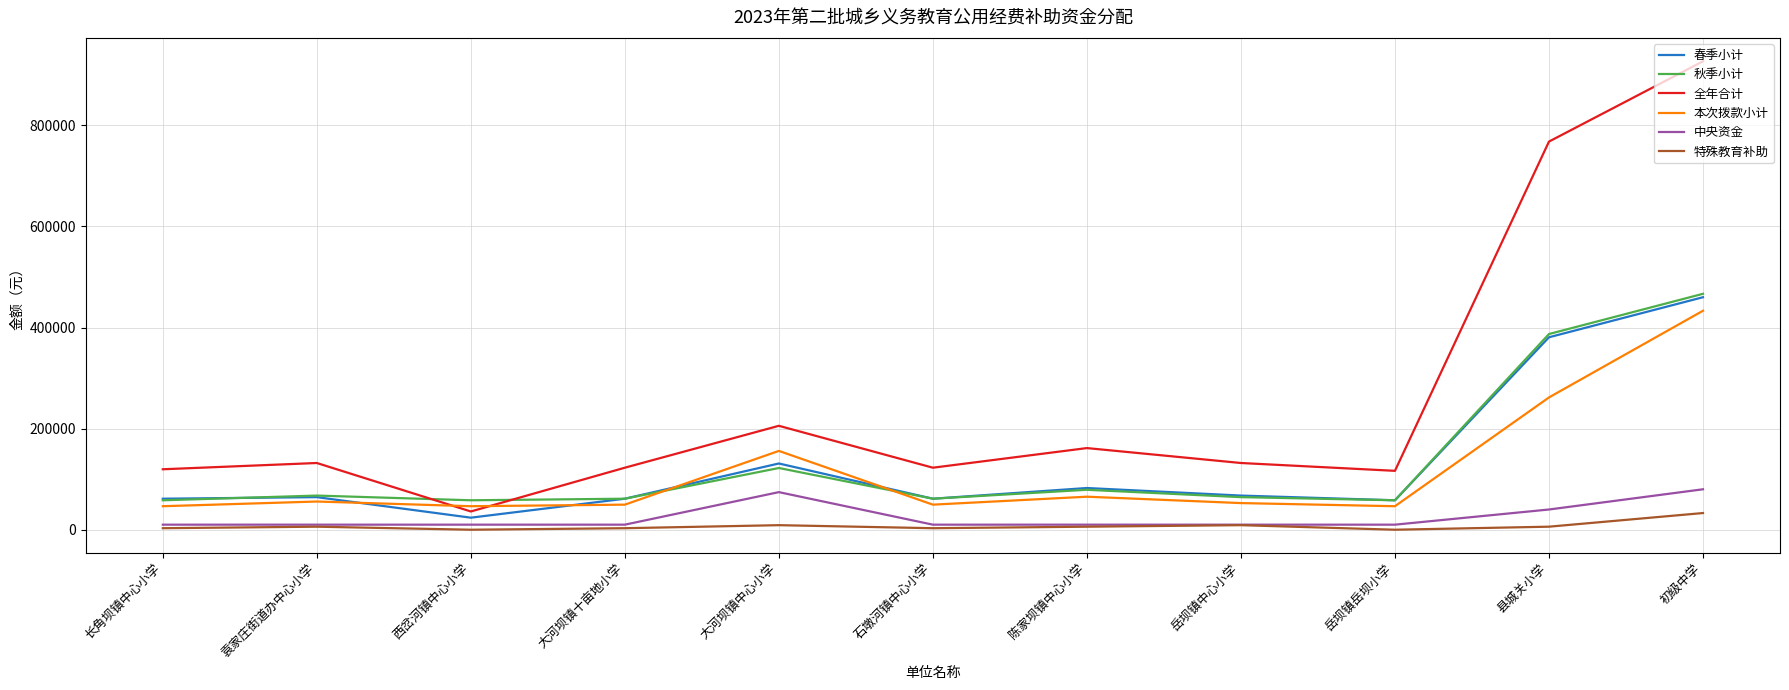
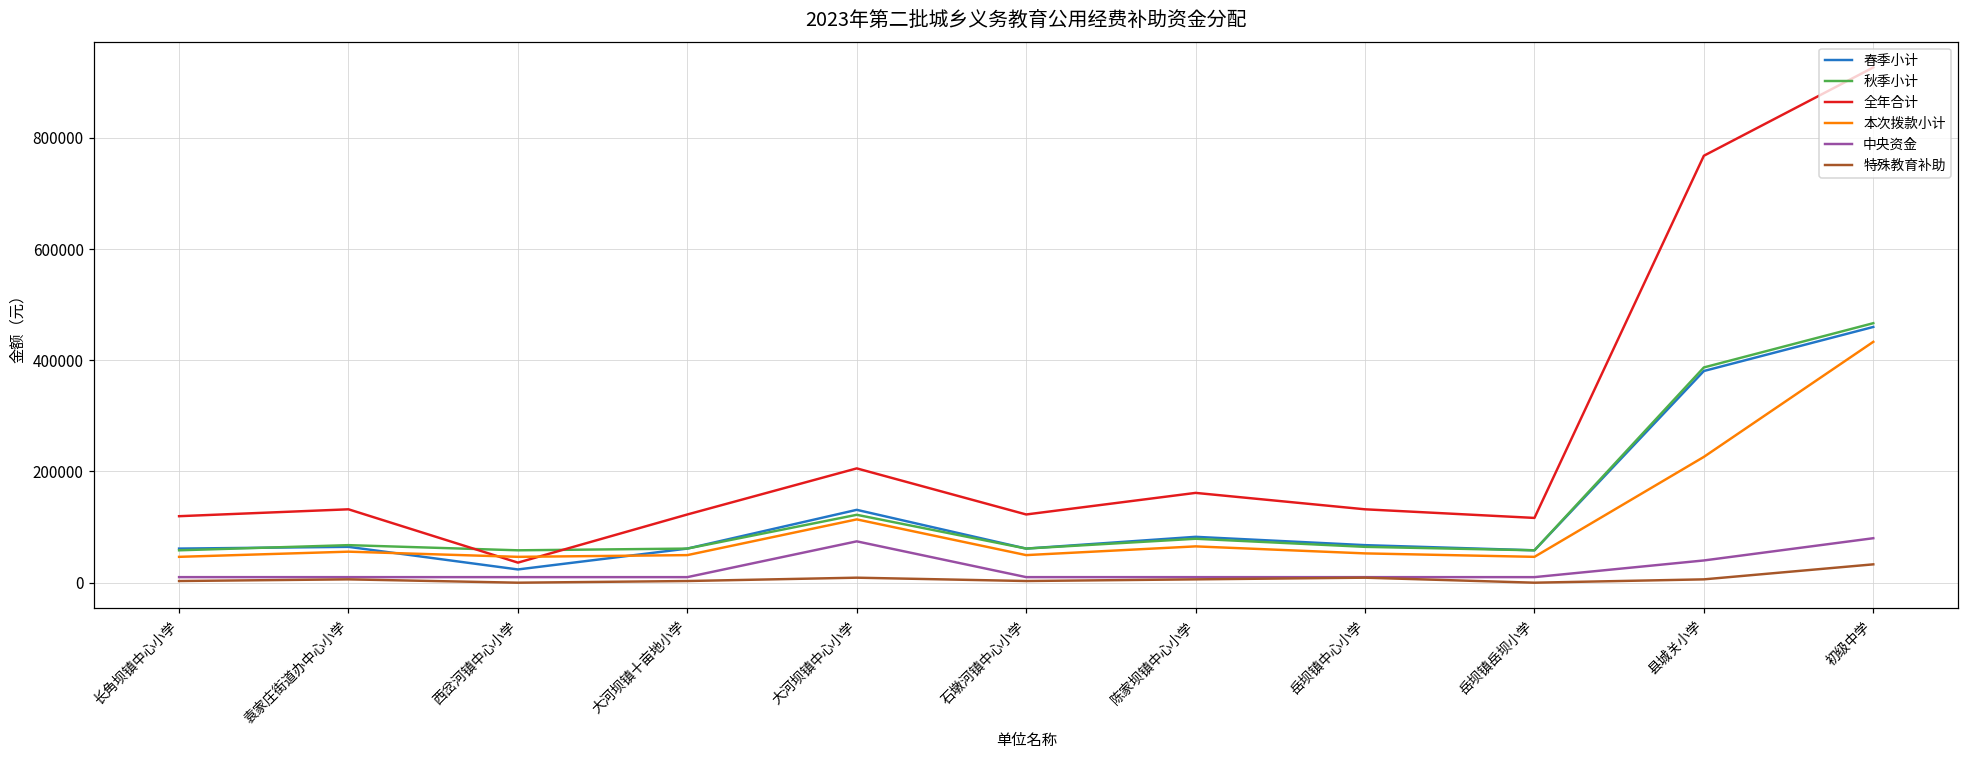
本次拨款小计, 大河坝镇中心小学: 160000 -> 110000
本次拨款小计, 县城关小学: 260000 -> 230000
